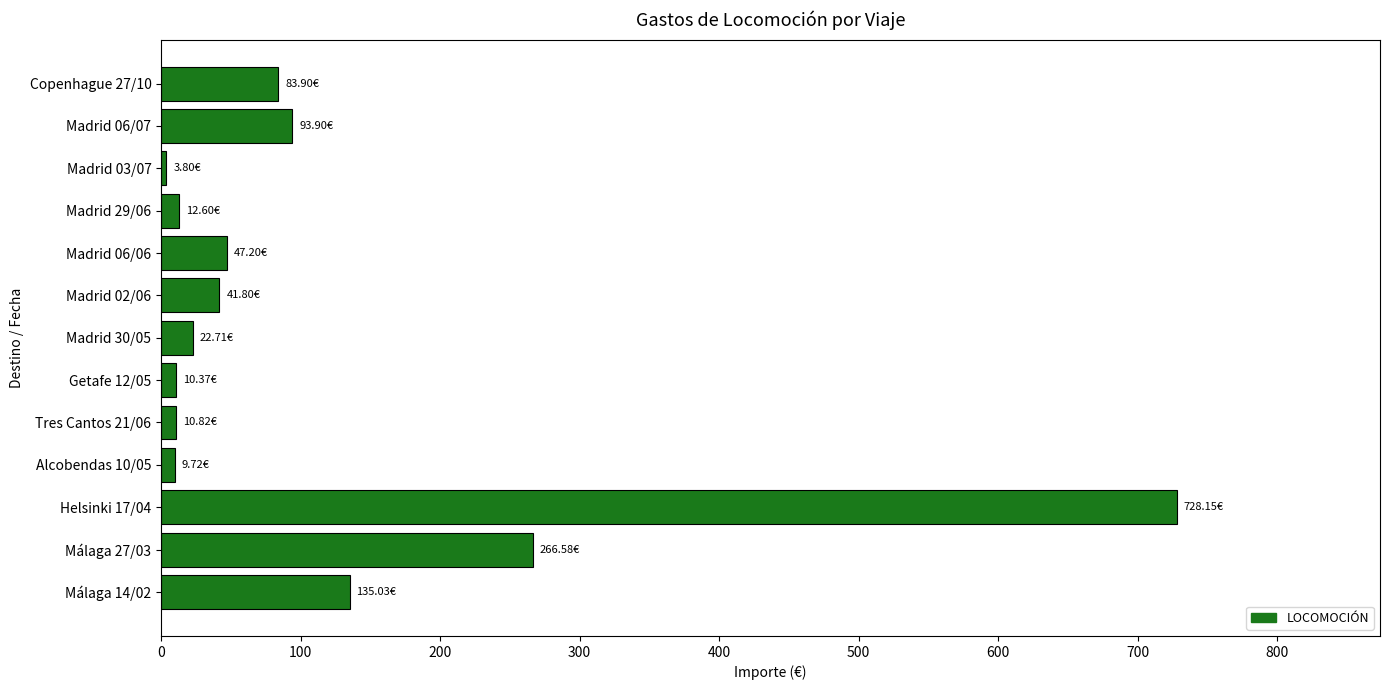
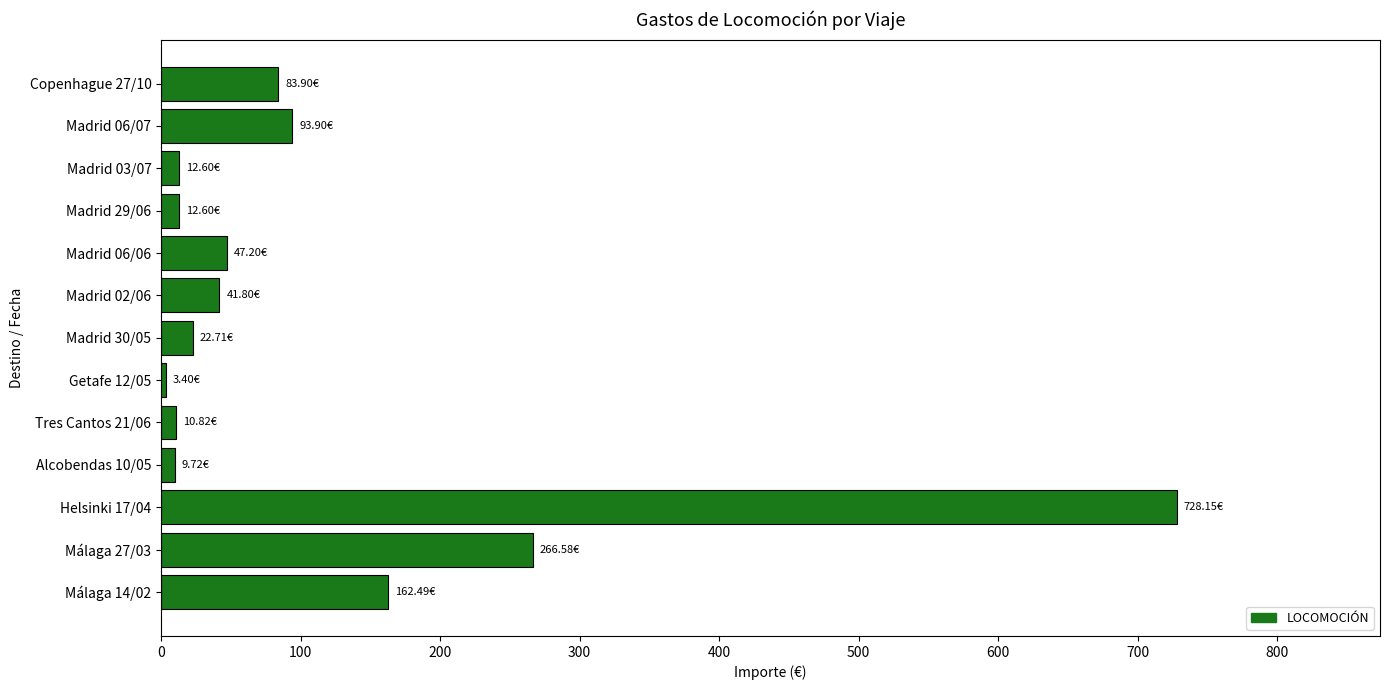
Madrid 03/07: 3.80€ -> 12.60€
Getafe 12/05: 10.37€ -> 3.40€
Málaga 14/02: 135.03€ -> 162.49€
